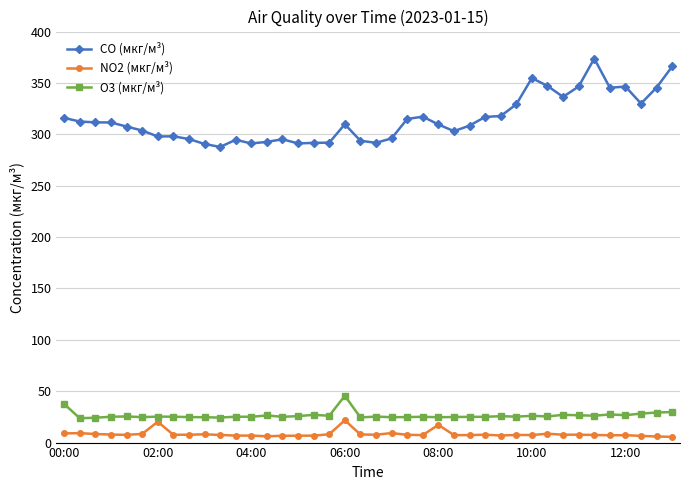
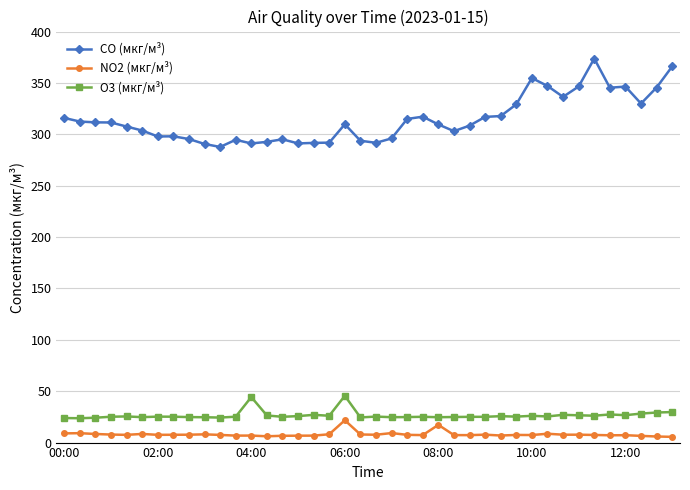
O3 (мкг/м³), 00:00: 37 -> 24
NO2 (мкг/м³), 02:00: 20 -> 8
O3 (мкг/м³), 04:00: 25 -> 44
